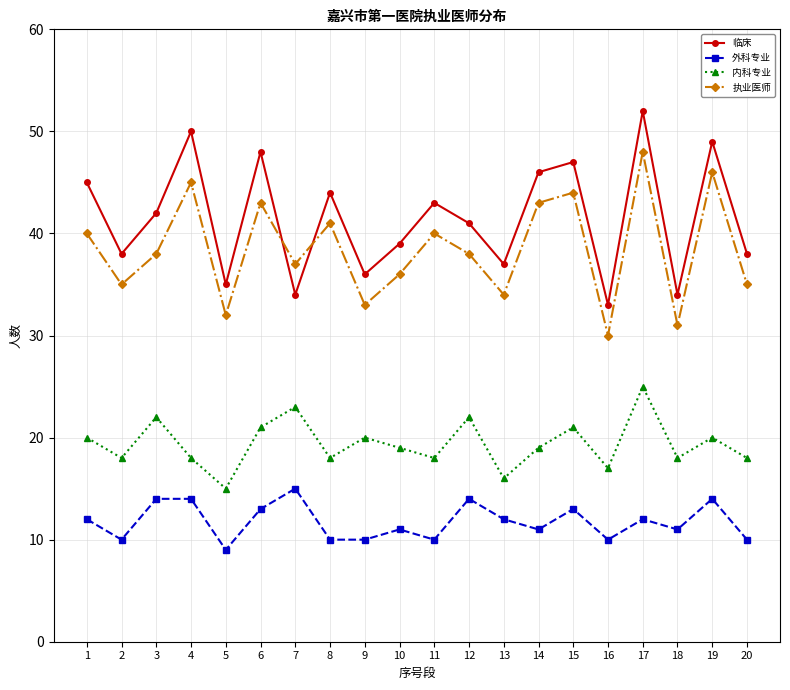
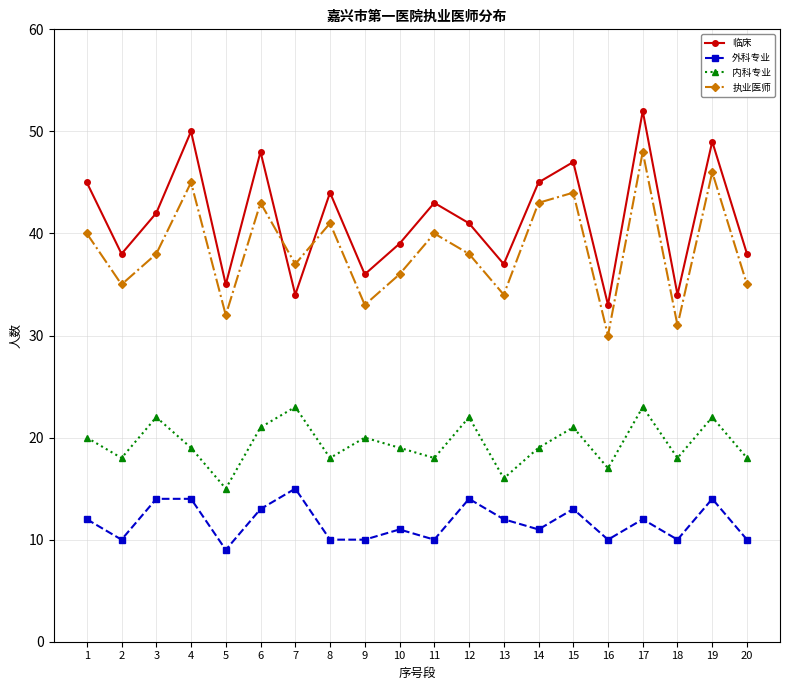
内科专业, 4: 18 -> 19
临床, 14: 46 -> 45
内科专业, 17: 25 -> 23
外科专业, 18: 11 -> 10
内科专业, 19: 20 -> 22
